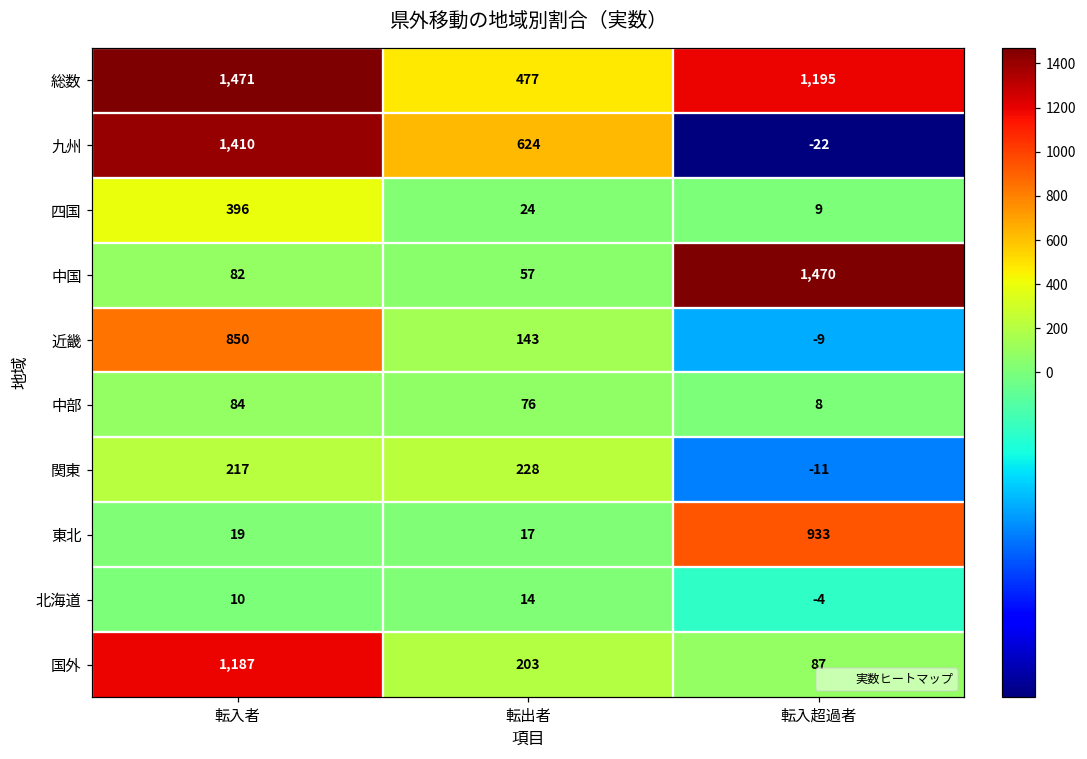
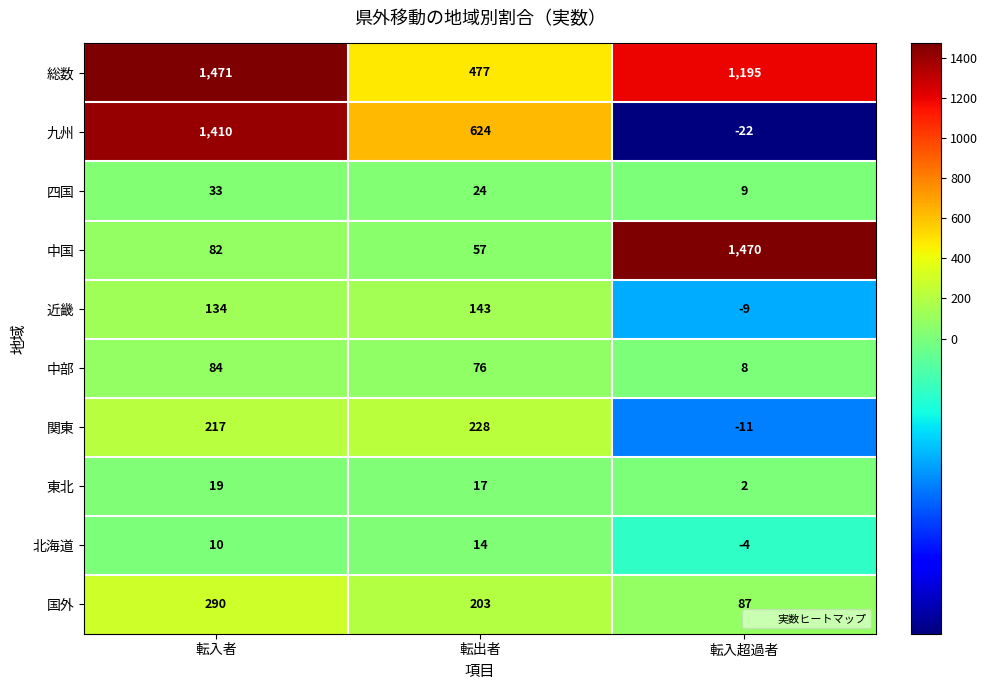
四国, 転入者: 396 -> 33
近畿, 転入者: 850 -> 134
東北, 転入超過者: 933 -> 2
国外, 転入者: 1,187 -> 290
